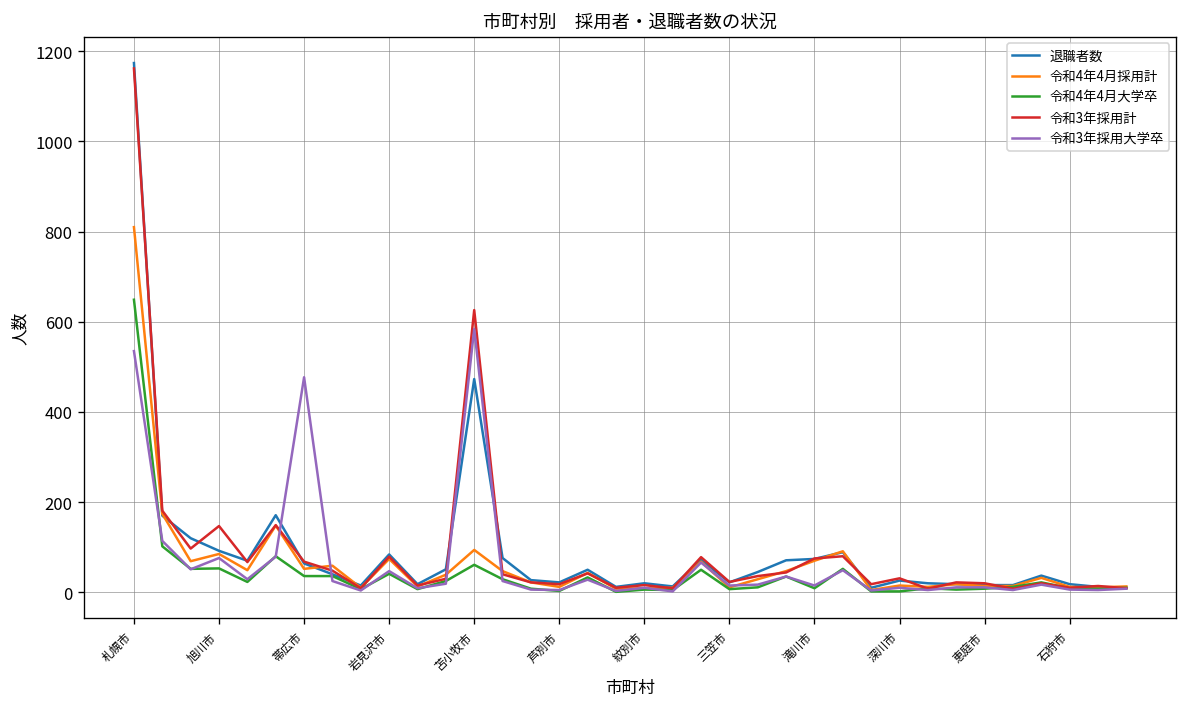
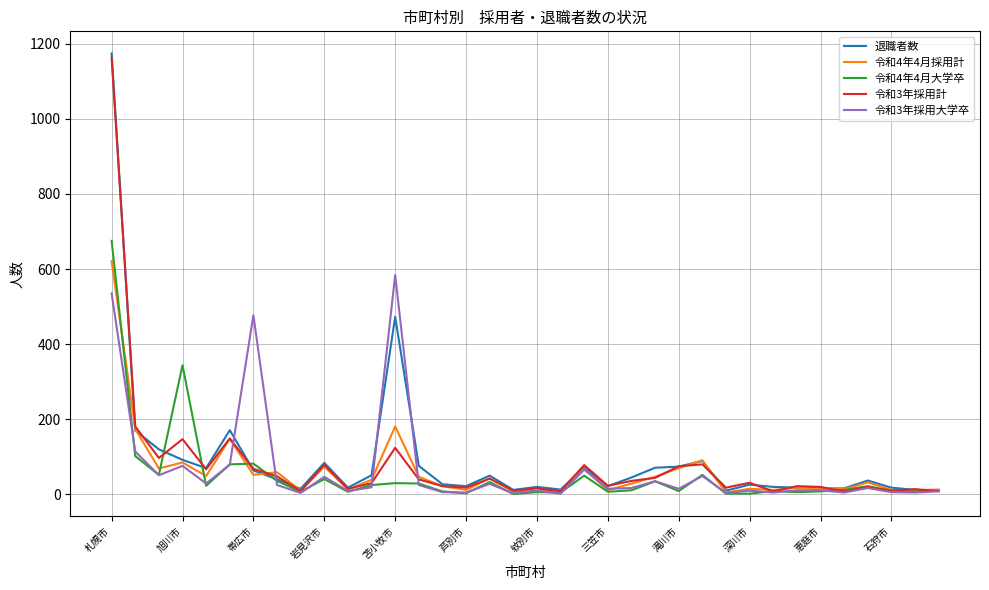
令和4年4月採用計, 札幌市: 810 -> 620
令和4年4月大学卒, 札幌市: 650 -> 680
令和4年4月大学卒, 旭川市: 50 -> 340
令和4年4月大学卒, 帯広市: 40 -> 80
令和4年4月採用計, 苫小牧市: 90 -> 180
令和4年4月大学卒, 苫小牧市: 60 -> 30
令和3年採用計, 苫小牧市: 630 -> 120
